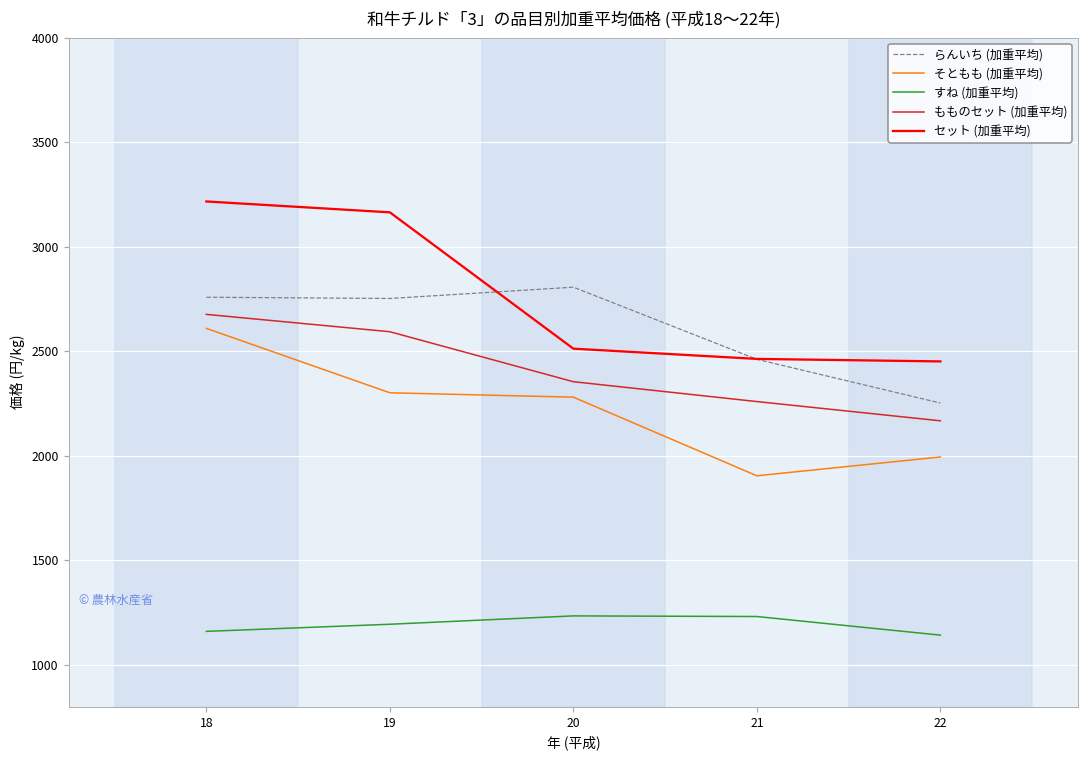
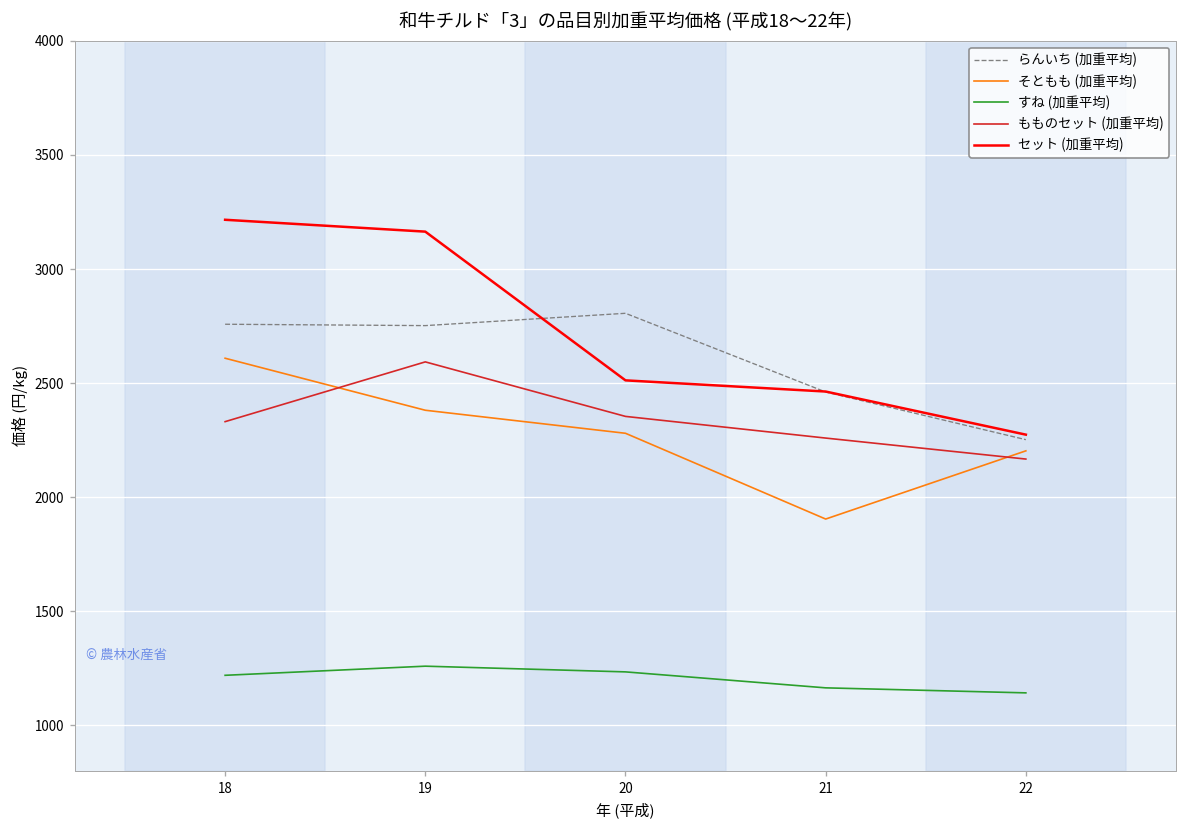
すね (加重平均), 18: 1160 -> 1220
もものセット (加重平均), 18: 2680 -> 2330
そともも (加重平均), 19: 2300 -> 2380
すね (加重平均), 19: 1190 -> 1260
すね (加重平均), 21: 1230 -> 1160
そともも (加重平均), 22: 1990 -> 2200
セット (加重平均), 22: 2450 -> 2270
